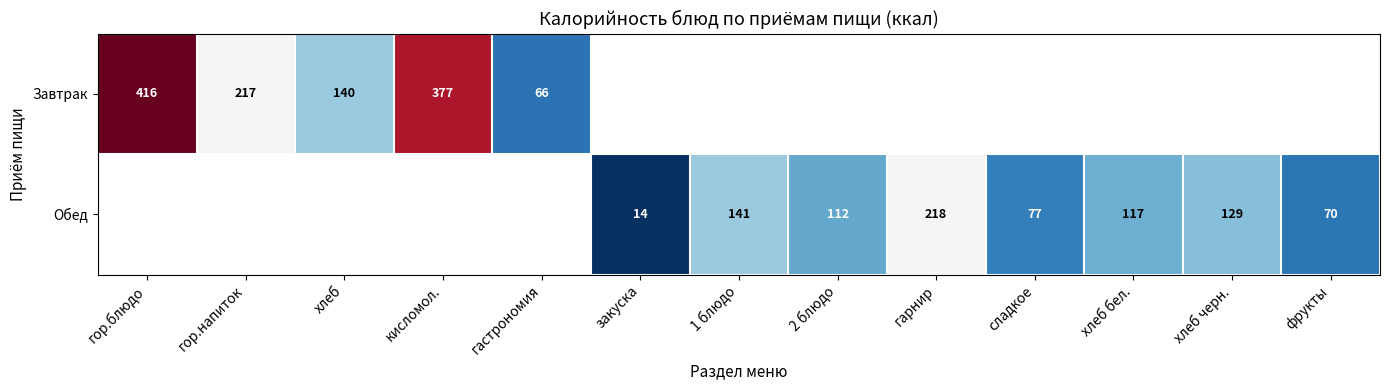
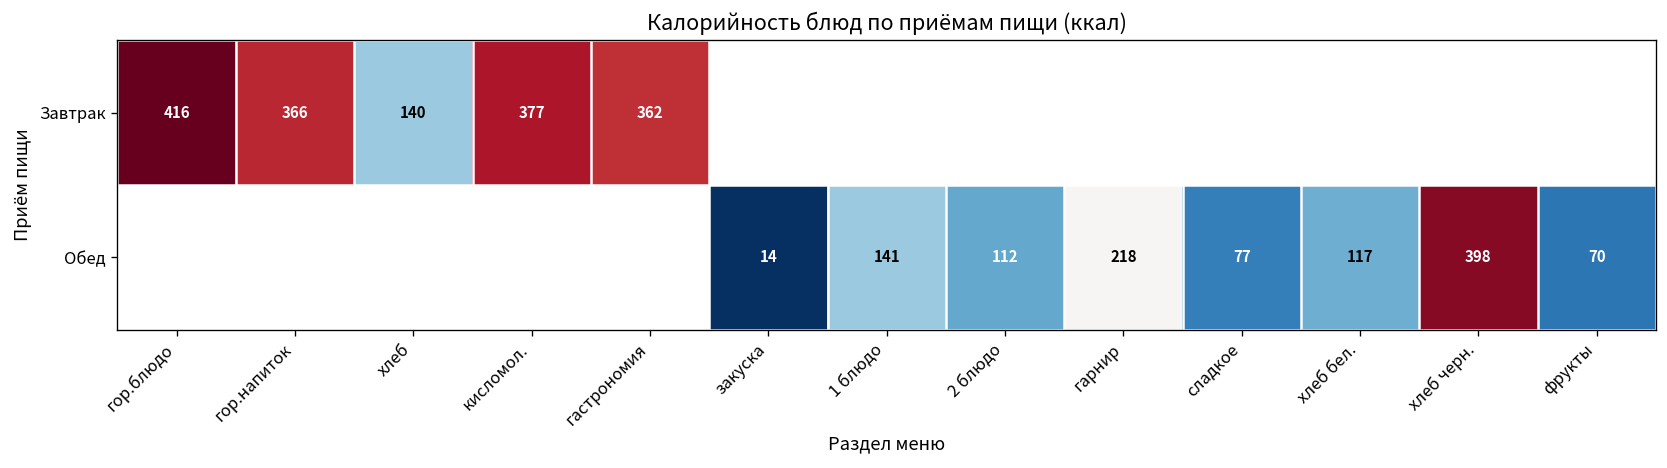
Завтрак, гор.напиток: 217 -> 366
Завтрак, гастрономия: 66 -> 362
Обед, хлеб черн.: 129 -> 398
